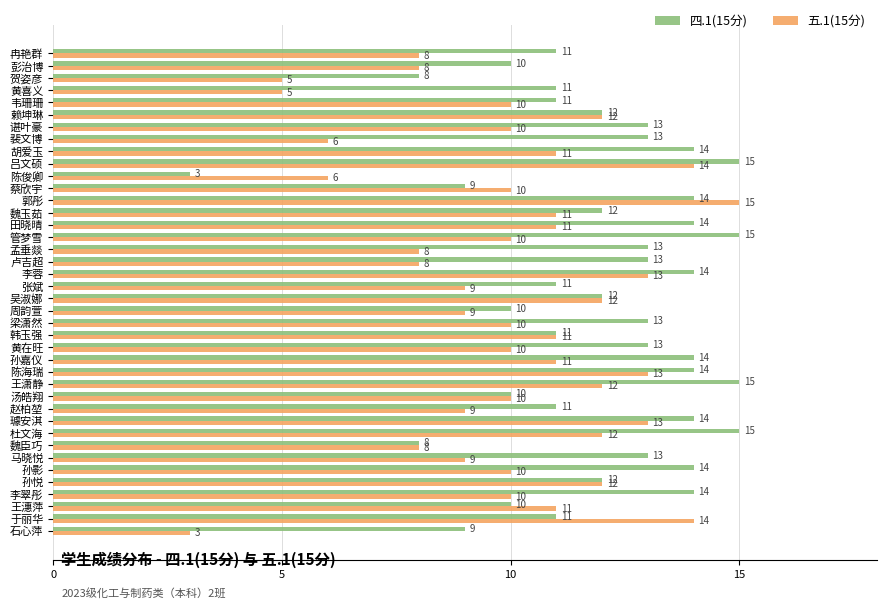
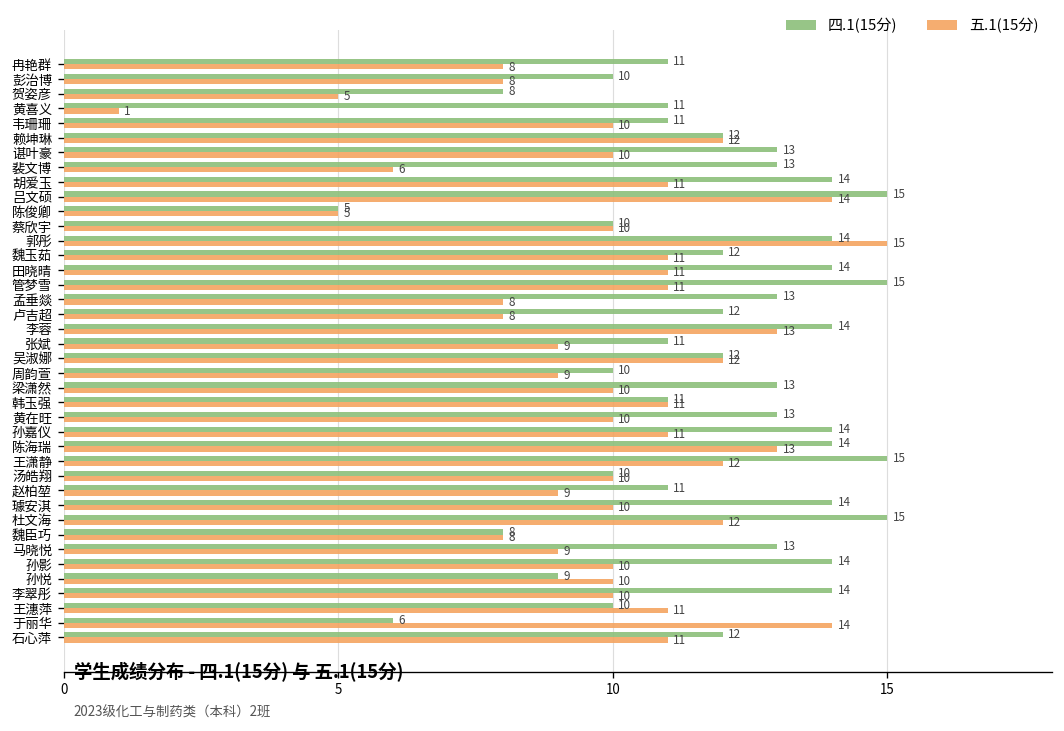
五.1(15分), 黄喜义: 5 -> 1
四.1(15分), 陈俊卿: 3 -> 5
五.1(15分), 陈俊卿: 6 -> 5
四.1(15分), 蔡欣宇: 9 -> 10
五.1(15分), 管梦雪: 10 -> 11
四.1(15分), 卢吉超: 13 -> 12
五.1(15分), 璩安淇: 13 -> 10
四.1(15分), 孙悦: 12 -> 9
五.1(15分), 孙悦: 12 -> 10
四.1(15分), 于丽华: 11 -> 6
四.1(15分), 石心萍: 9 -> 12
五.1(15分), 石心萍: 3 -> 11
